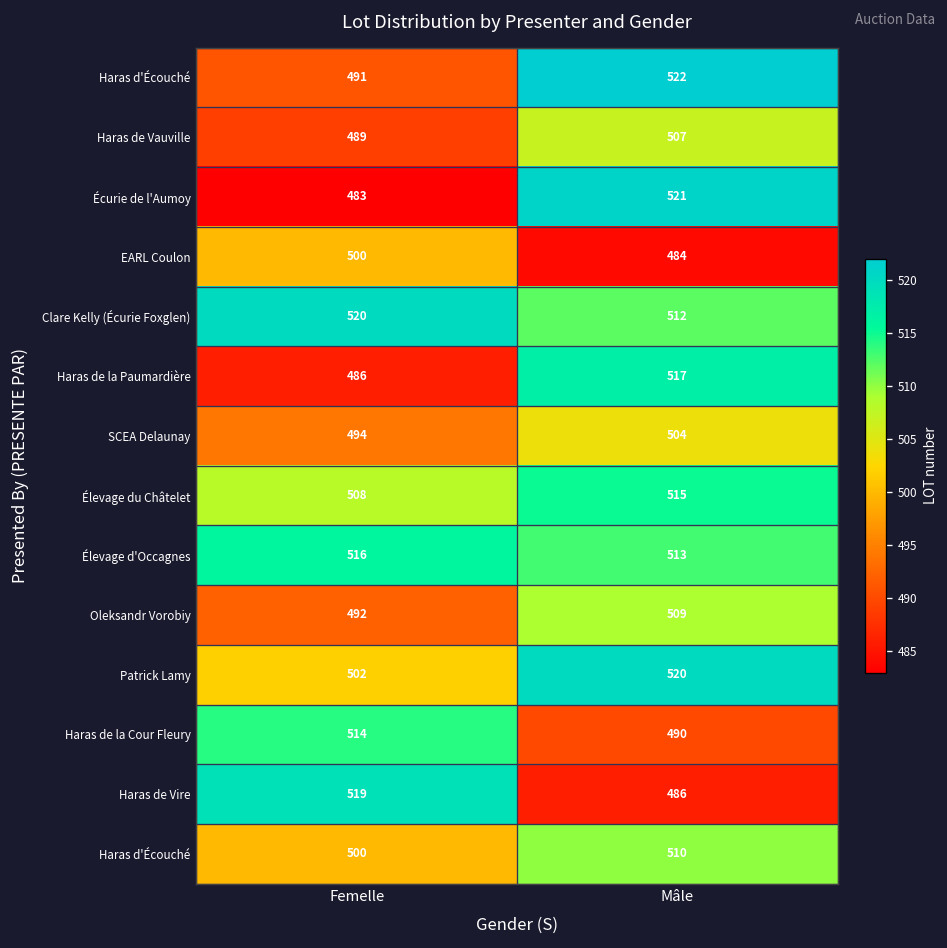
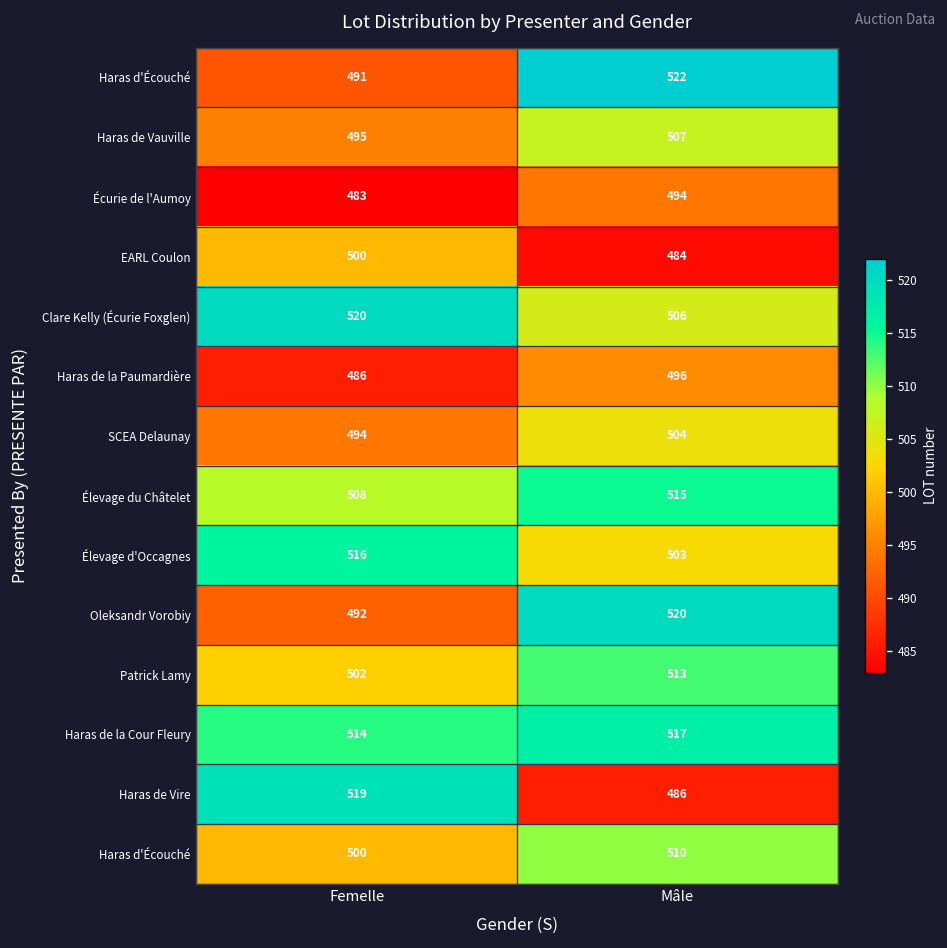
Haras de Vauville, Femelle: 489 -> 495
Écurie de l'Aumoy, Mâle: 521 -> 494
Clare Kelly (Écurie Foxglen), Mâle: 512 -> 506
Haras de la Paumardière, Mâle: 517 -> 496
Élevage d'Occagnes, Mâle: 513 -> 503
Oleksandr Vorobiy, Mâle: 509 -> 520
Patrick Lamy, Mâle: 520 -> 513
Haras de la Cour Fleury, Mâle: 490 -> 517
